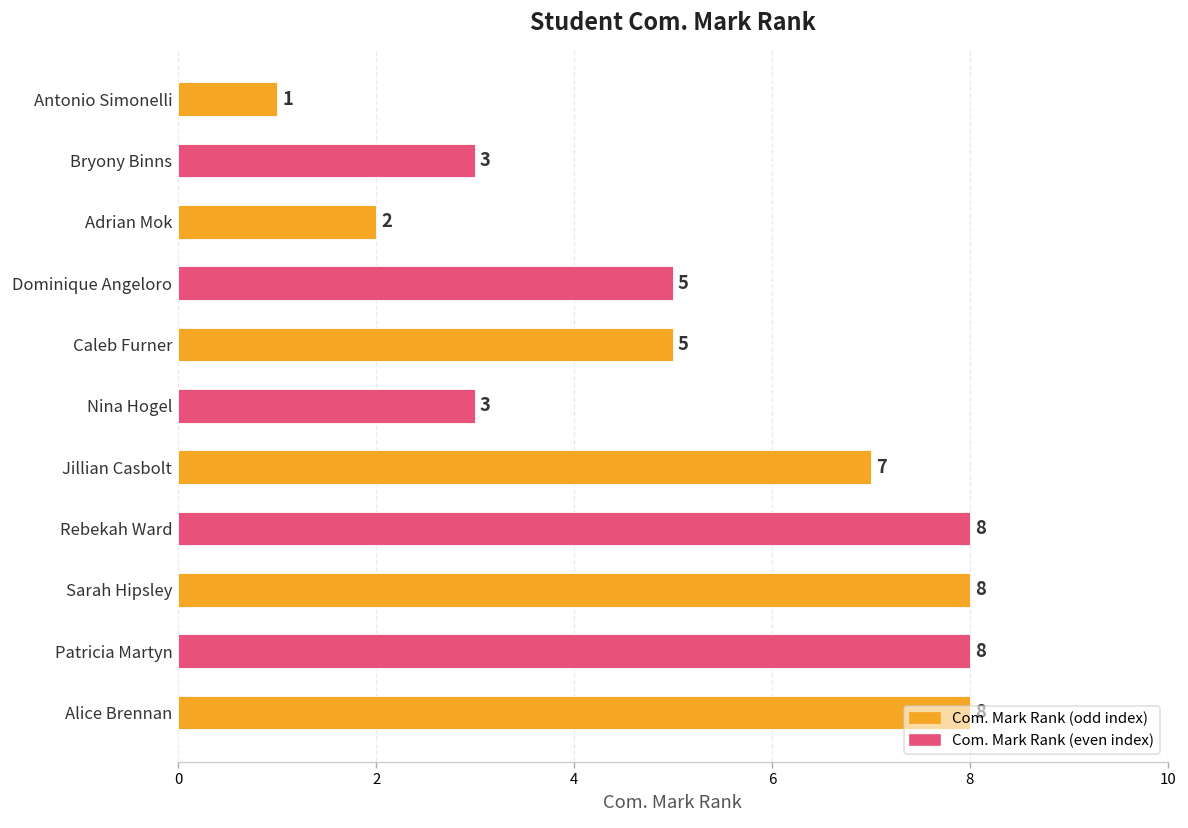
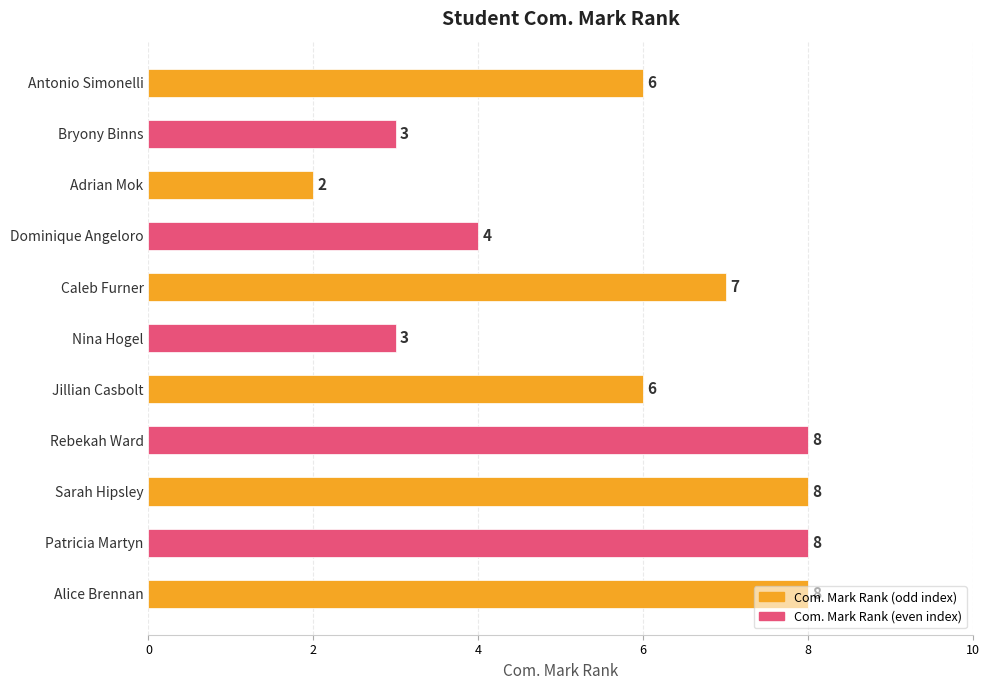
Antonio Simonelli: 1 -> 6
Dominique Angeloro: 5 -> 4
Caleb Furner: 5 -> 7
Jillian Casbolt: 7 -> 6
